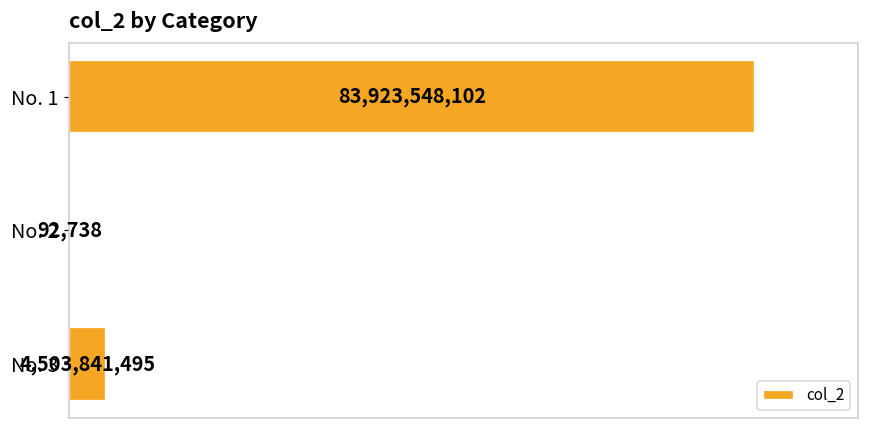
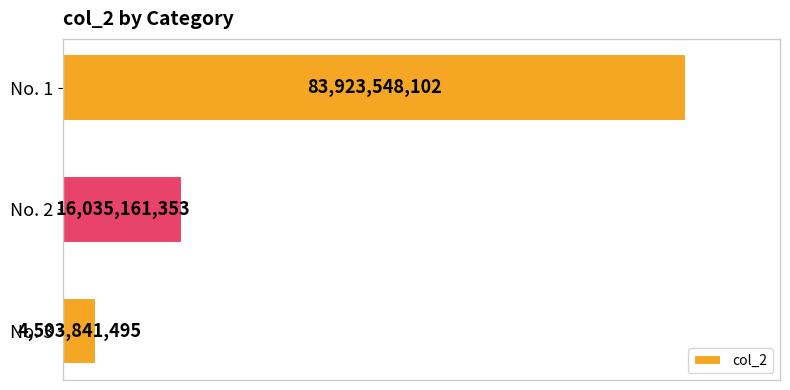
No. 2: 92,738 -> 16,035,161,353
